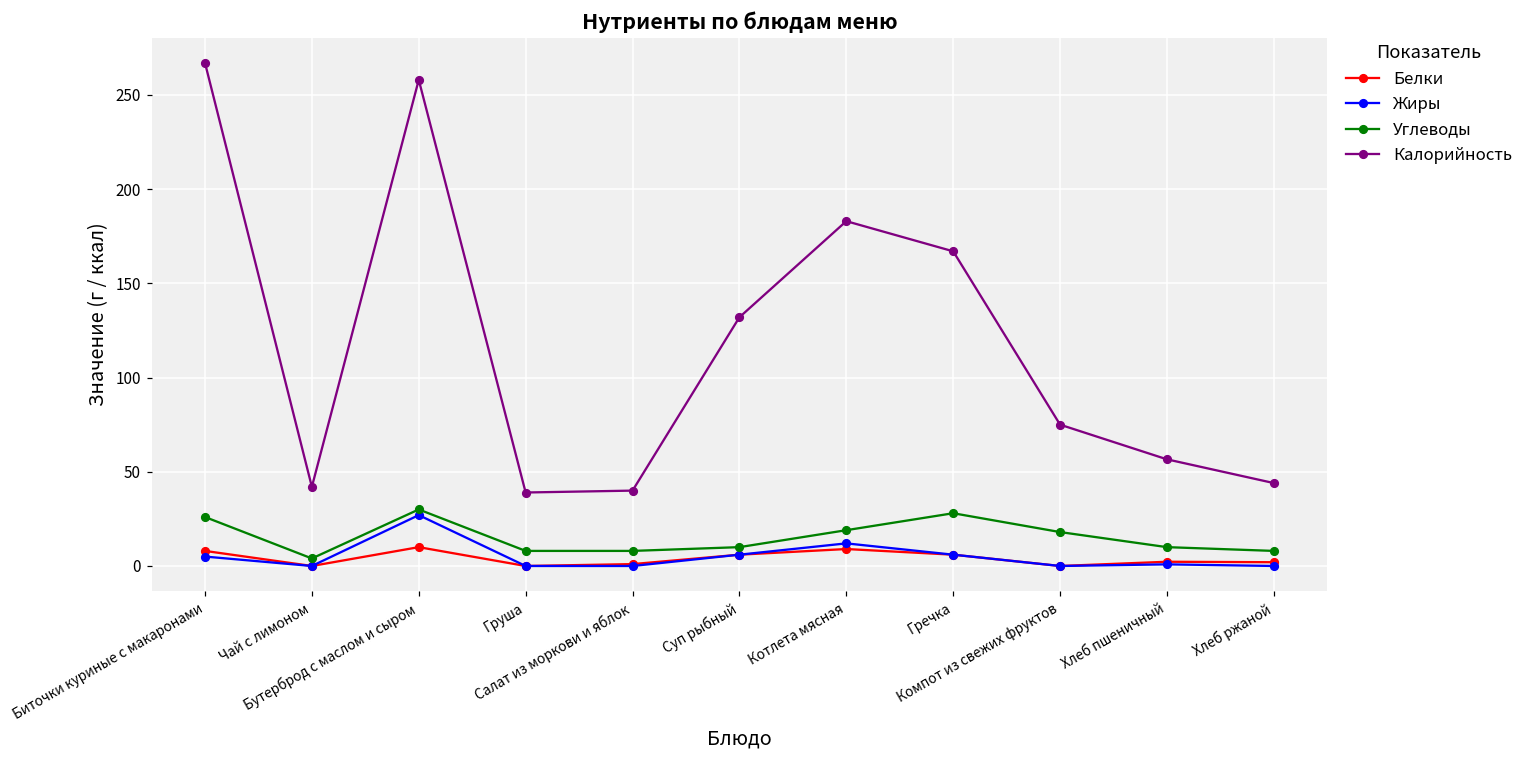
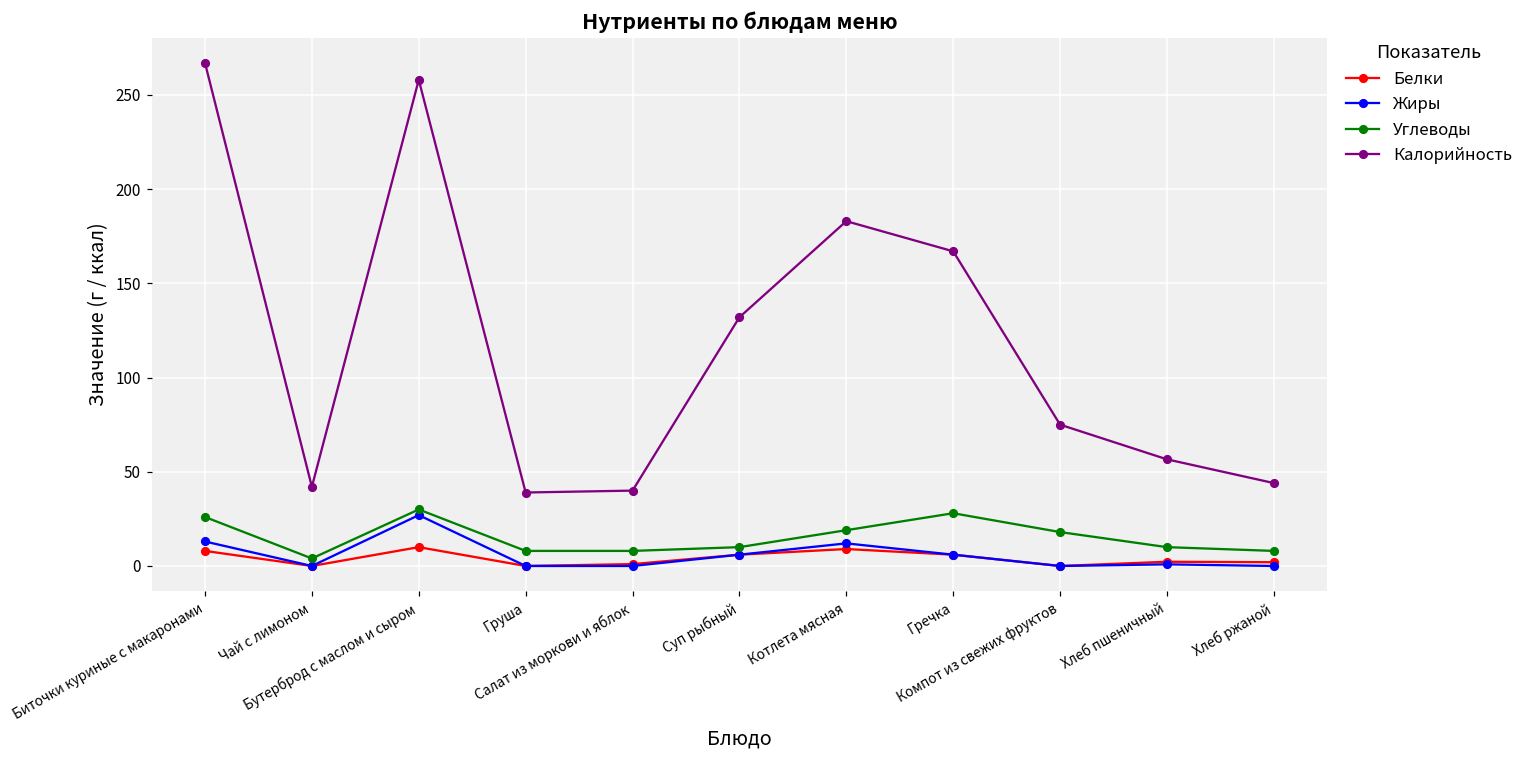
Жиры, Биточки куриные с макаронами: 5 -> 13
